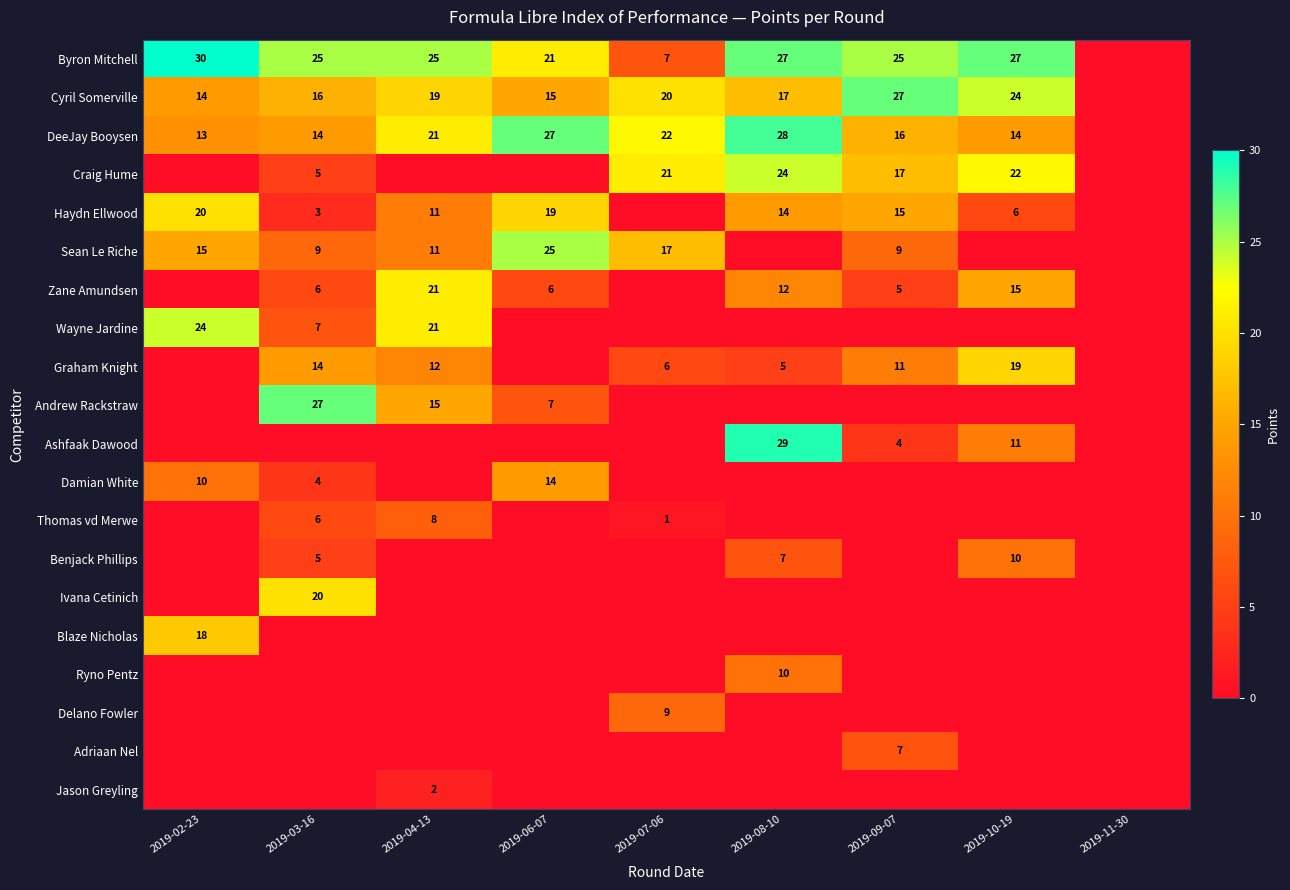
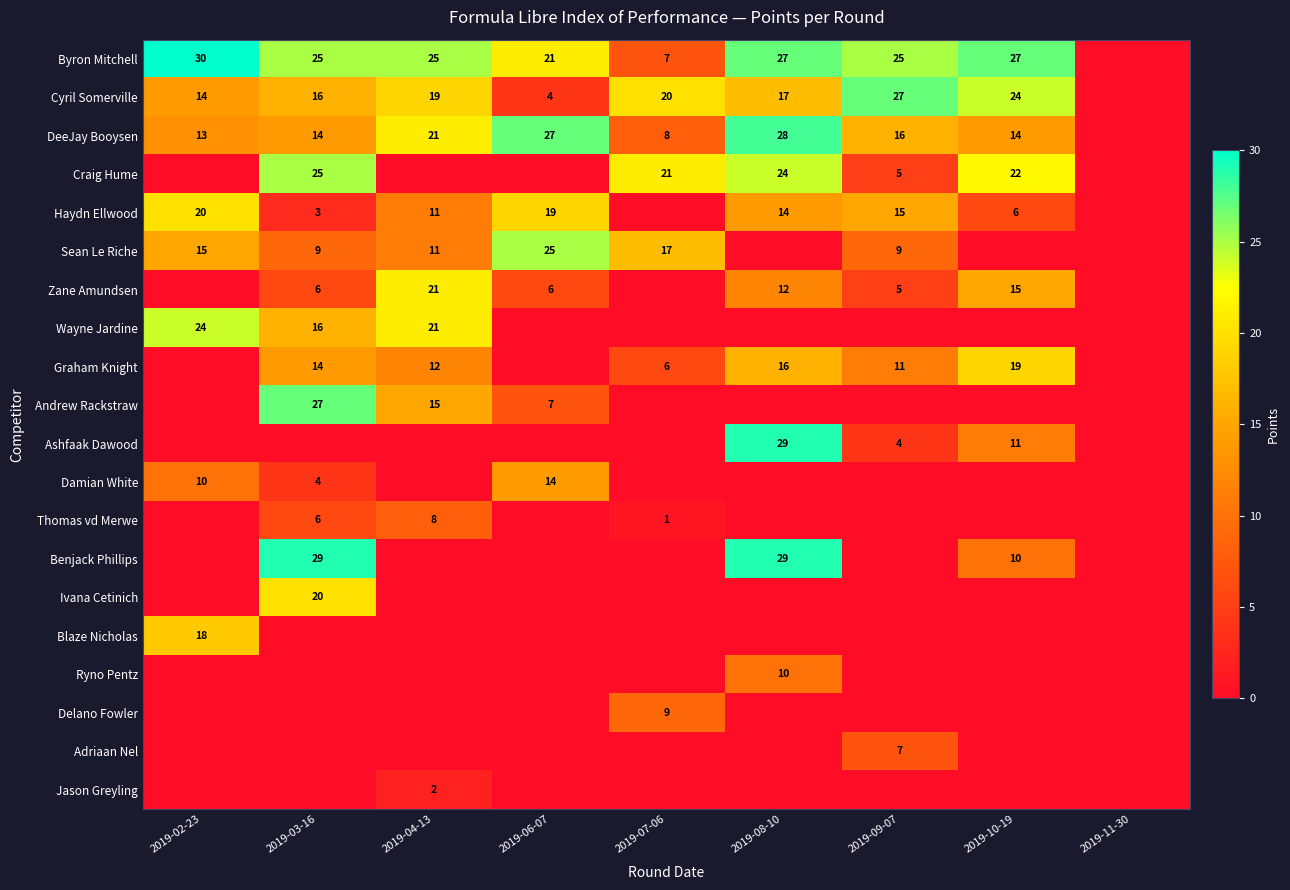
Cyril Somerville, 2019-06-07: 15 -> 4
DeeJay Booysen, 2019-07-06: 22 -> 8
Craig Hume, 2019-03-16: 5 -> 25
Craig Hume, 2019-09-07: 17 -> 5
Wayne Jardine, 2019-03-16: 7 -> 16
Graham Knight, 2019-08-10: 5 -> 16
Benjack Phillips, 2019-03-16: 5 -> 29
Benjack Phillips, 2019-08-10: 7 -> 29
